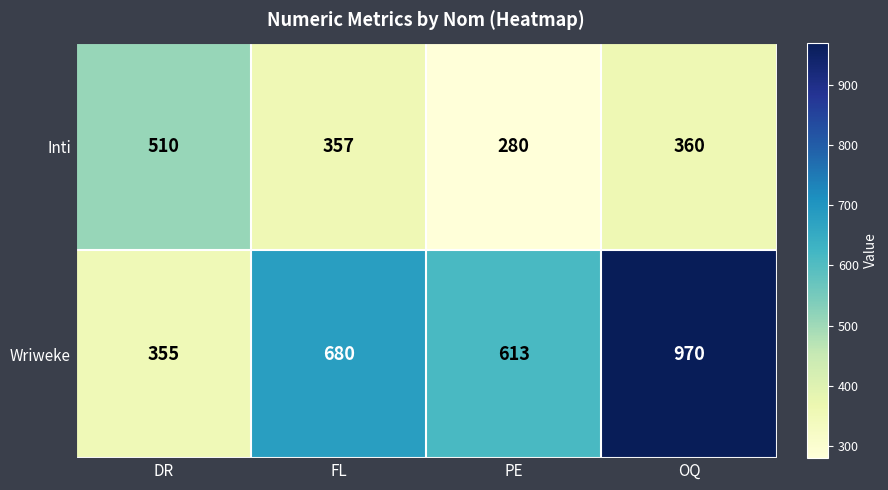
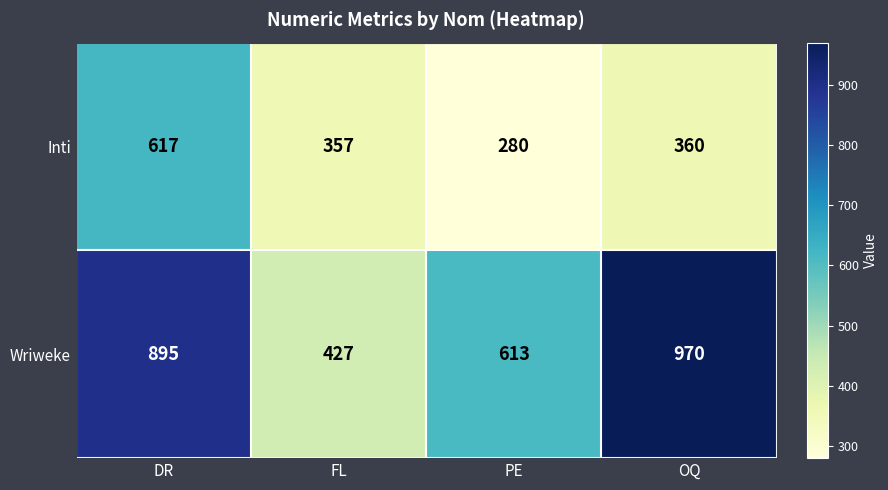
Inti, DR: 510 -> 617
Wriweke, DR: 355 -> 895
Wriweke, FL: 680 -> 427
